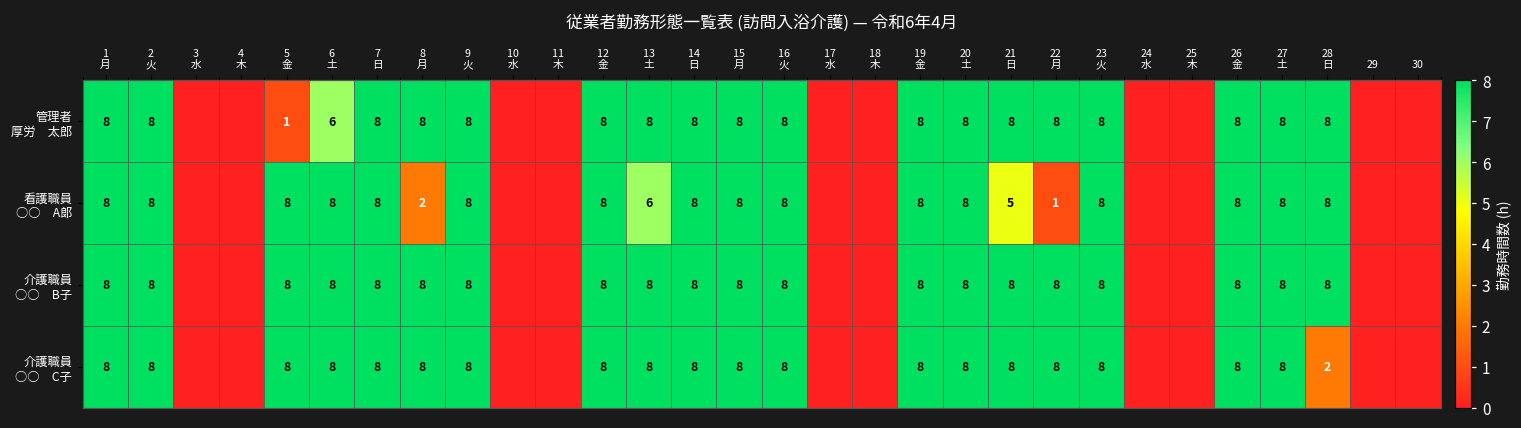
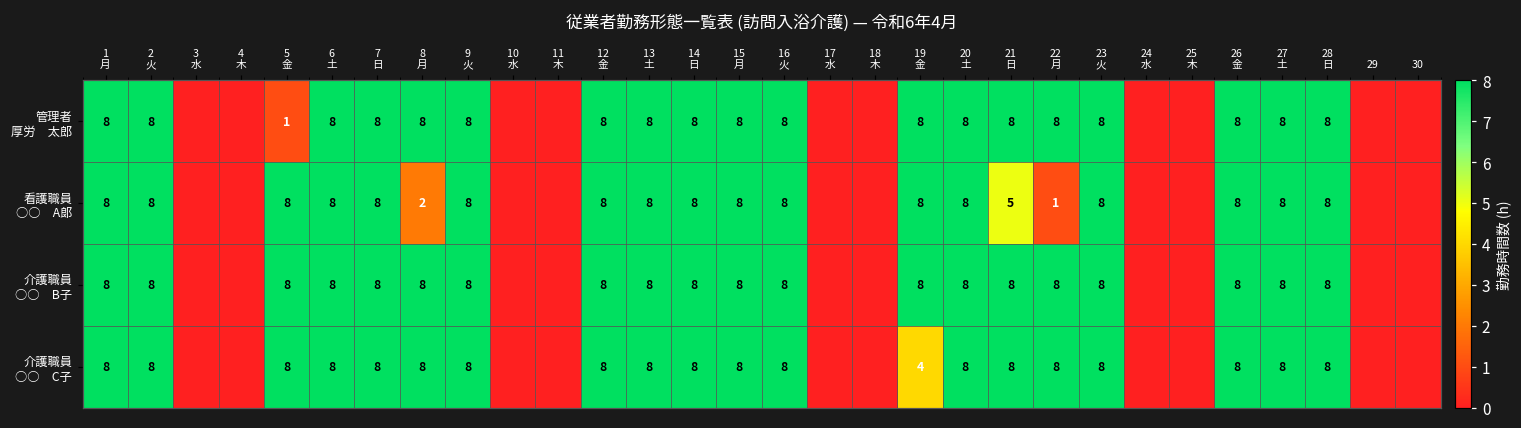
管理者 厚労 太郎, 6 土: 6 -> 8
看護職員 ○○ A郞, 13 土: 6 -> 8
介護職員 ○○ C子, 19 金: 8 -> 4
介護職員 ○○ C子, 28 日: 2 -> 8
